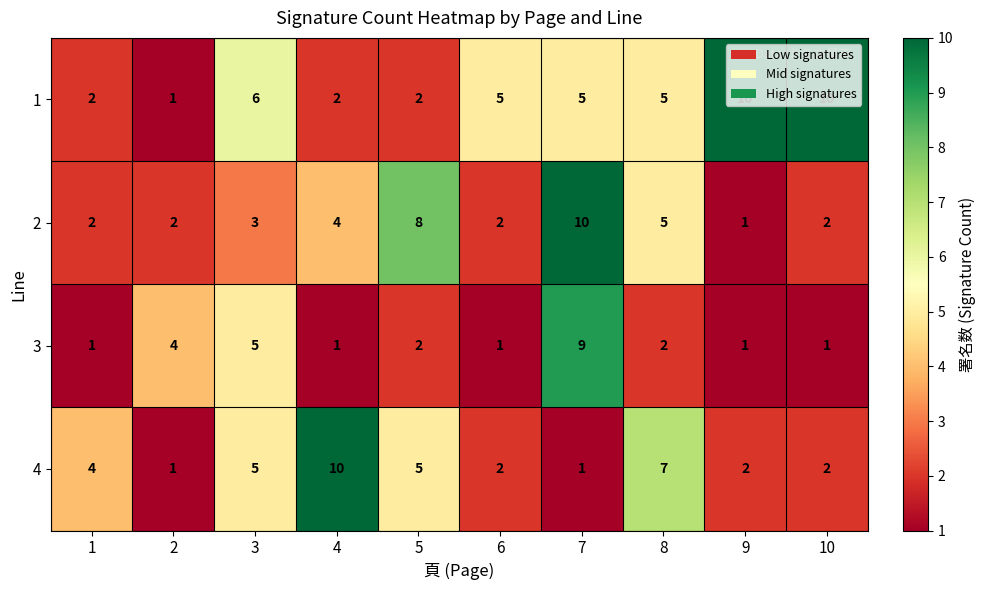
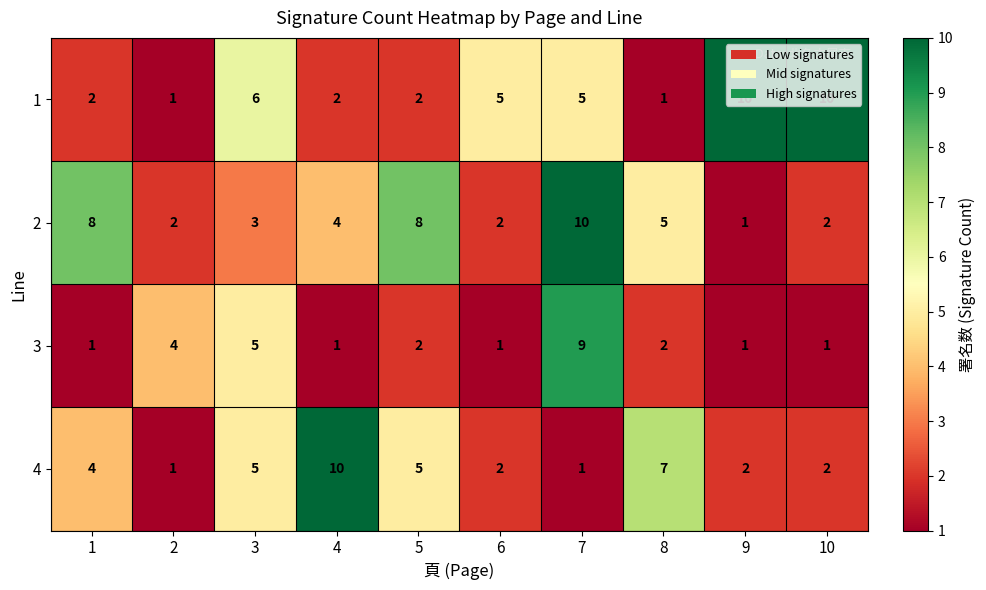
1, 8: 5 -> 1
2, 1: 2 -> 8
